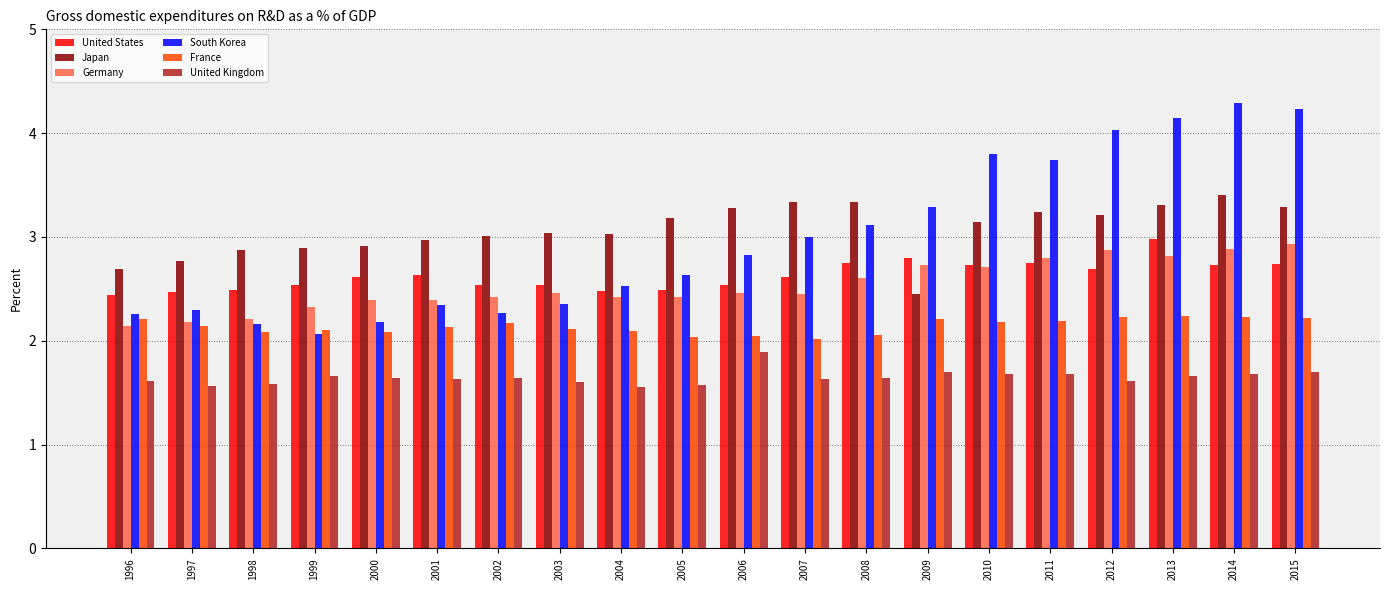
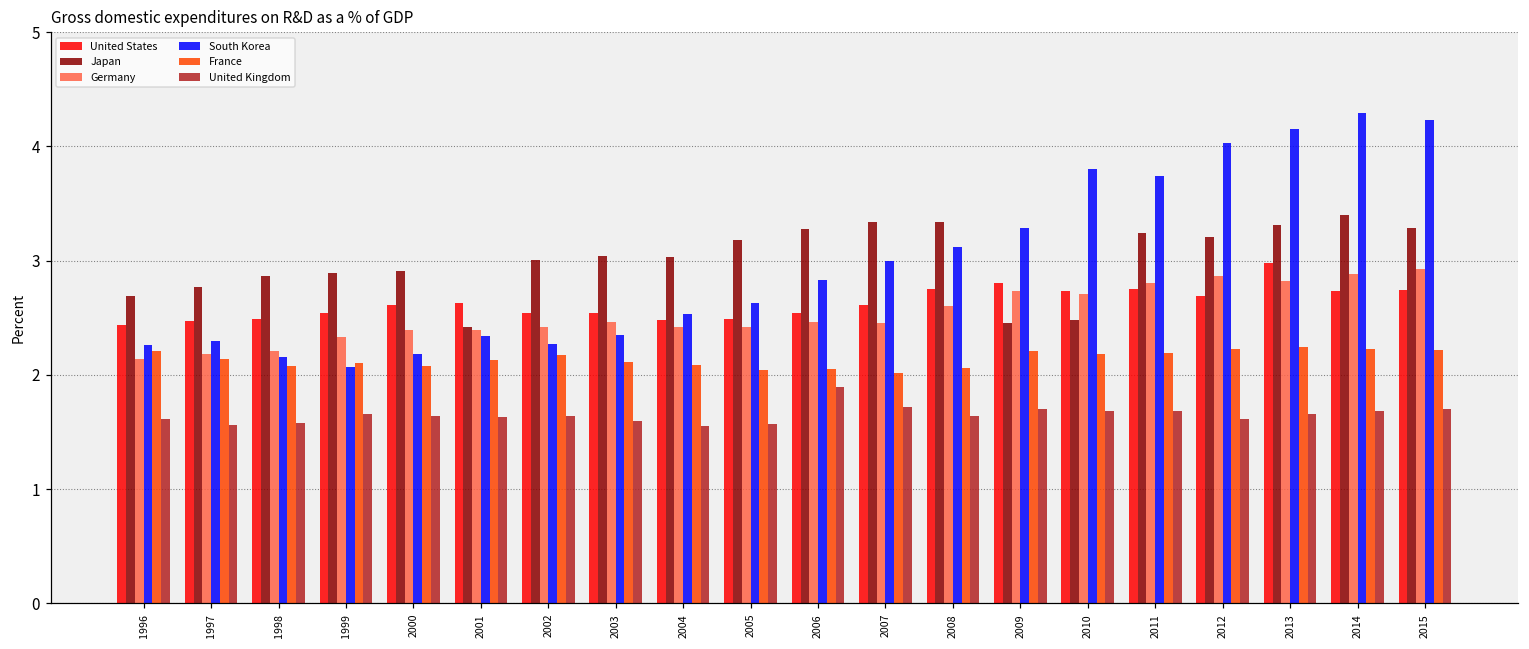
Japan, 2001: 2.97 -> 2.42
United Kingdom, 2007: 1.63 -> 1.72
Japan, 2010: 3.14 -> 2.48
